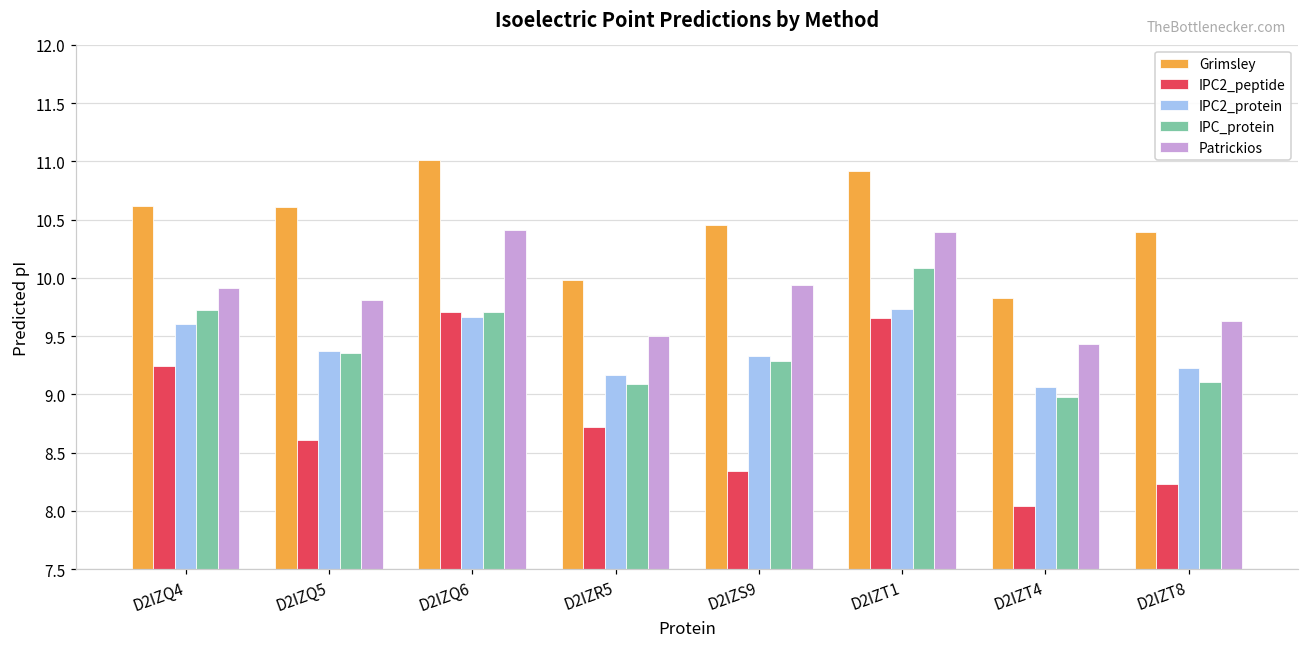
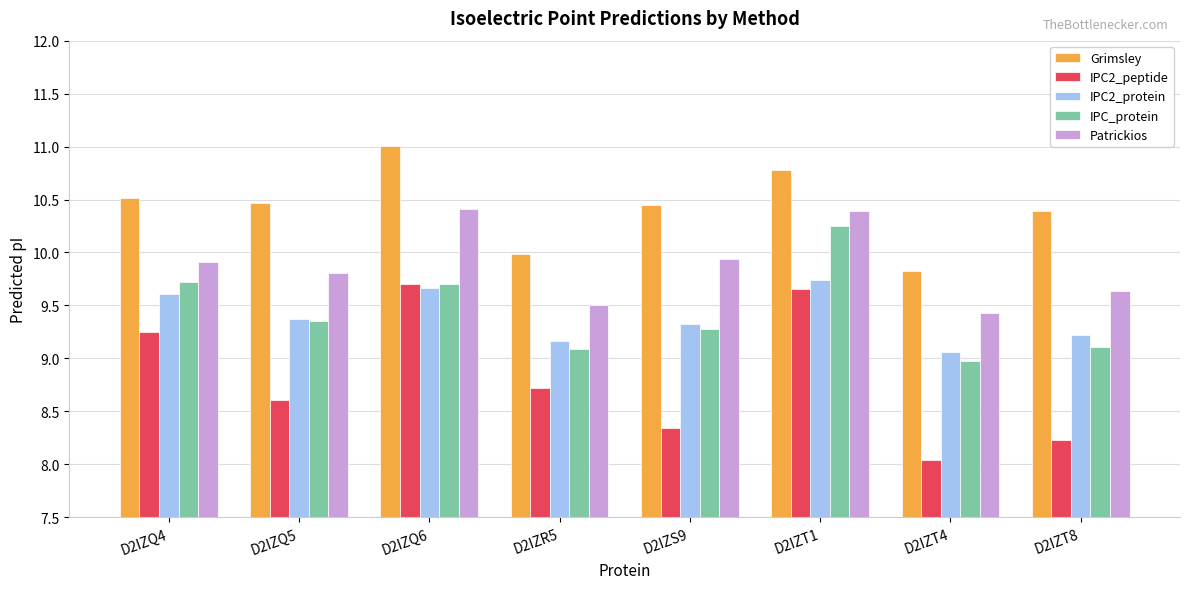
Grimsley, D2IZQ4: 10.61 -> 10.51
Grimsley, D2IZQ5: 10.61 -> 10.47
Grimsley, D2IZT1: 10.92 -> 10.78
IPC_protein, D2IZT1: 10.09 -> 10.25
